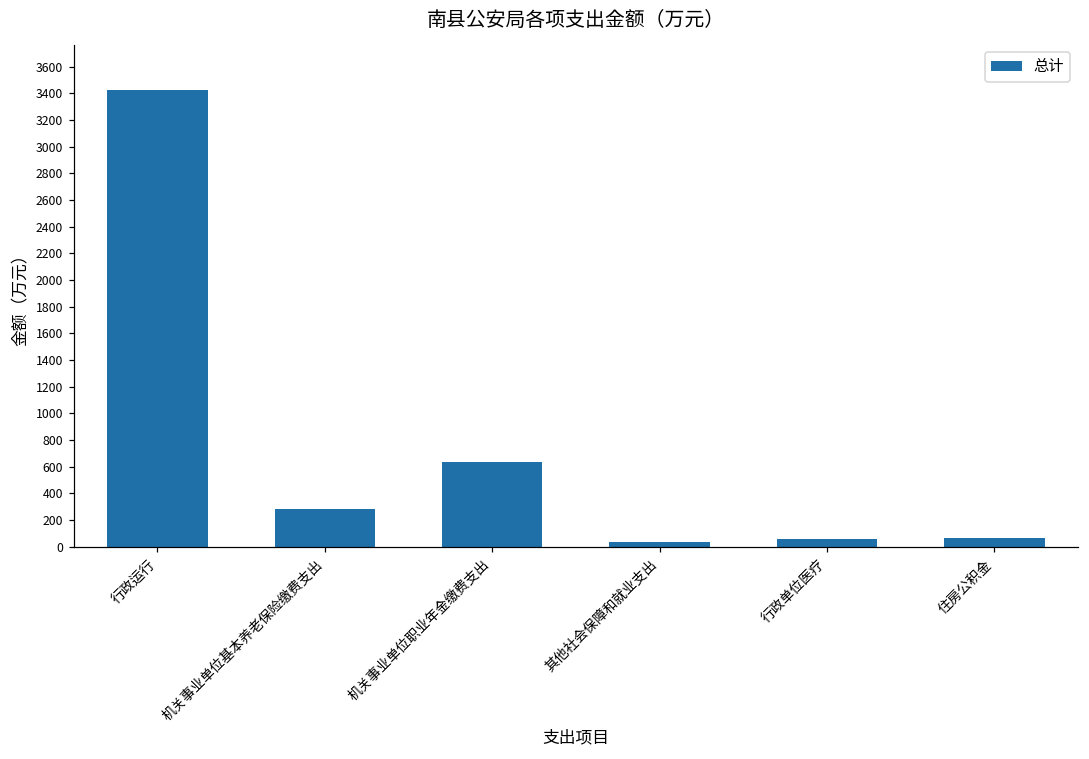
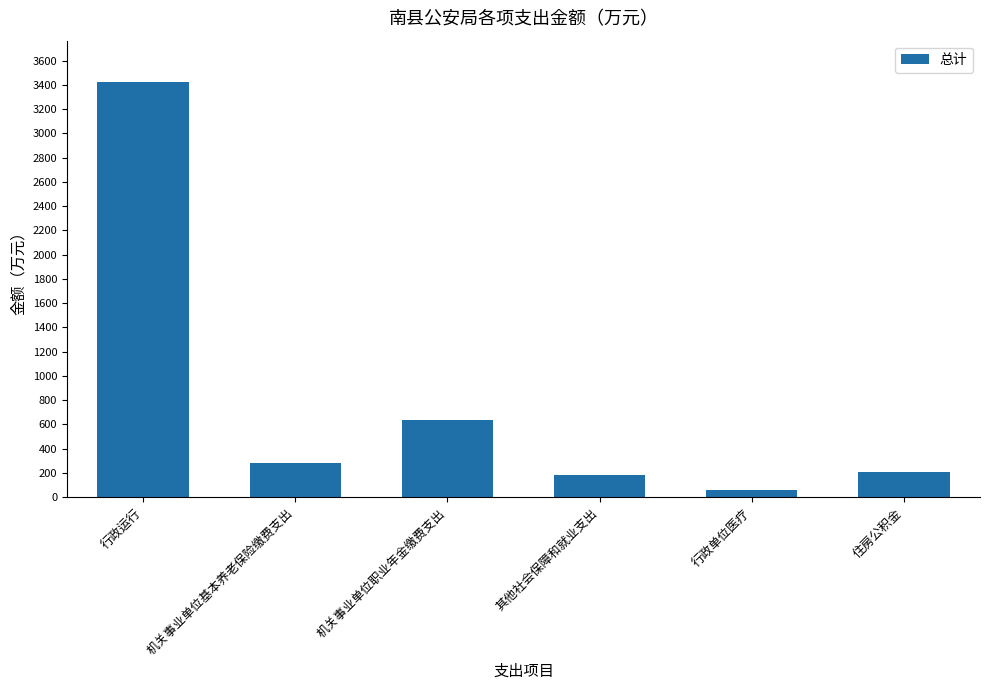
其他社会保障和就业支出: 40 -> 190
住房公积金: 70 -> 210
